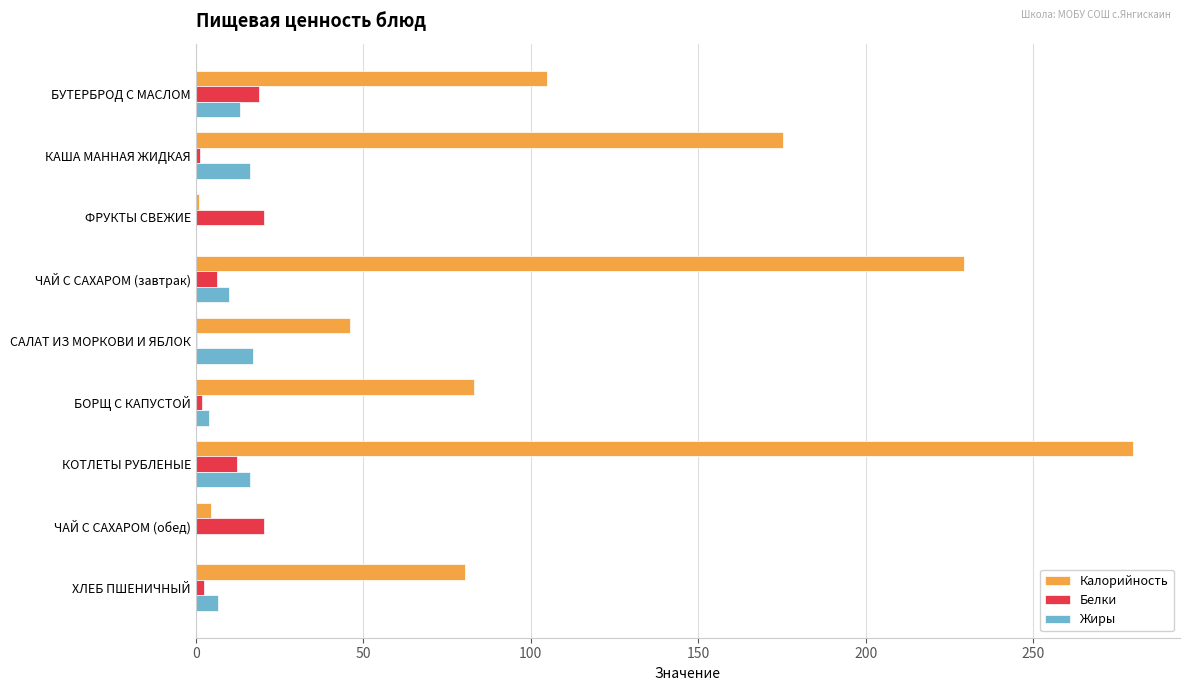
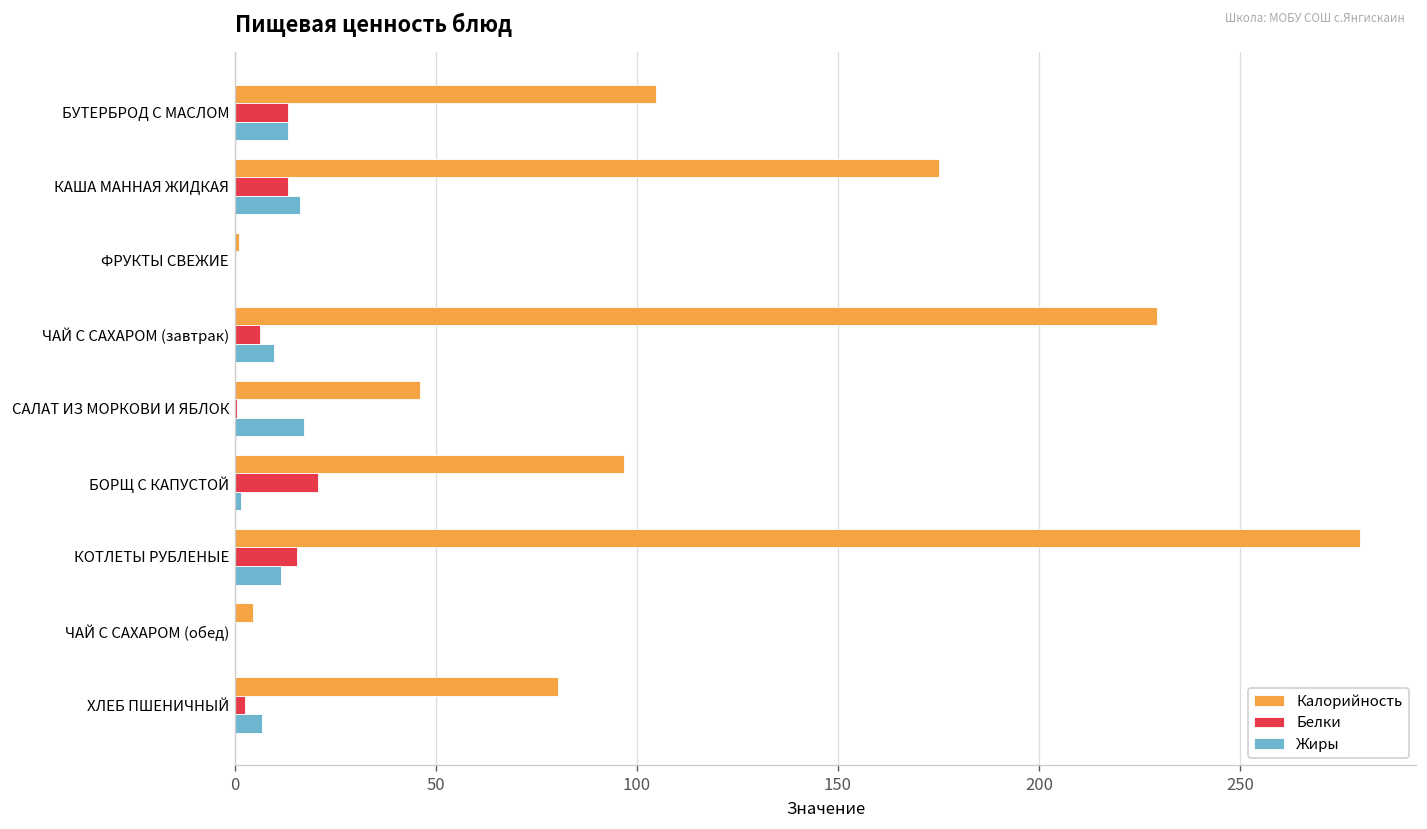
Белки, БУТЕРБРОД С МАСЛОМ: 19 -> 13
Белки, КАША МАННАЯ ЖИДКАЯ: 1 -> 13
Белки, ФРУКТЫ СВЕЖИЕ: 20 -> 0
Калорийность, БОРЩ С КАПУСТОЙ: 83 -> 97
Белки, БОРЩ С КАПУСТОЙ: 2 -> 21
Жиры, БОРЩ С КАПУСТОЙ: 4 -> 1
Белки, КОТЛЕТЫ РУБЛЕНЫЕ: 12 -> 16
Жиры, КОТЛЕТЫ РУБЛЕНЫЕ: 16 -> 12
Белки, ЧАЙ С САХАРОМ (обед): 20 -> 0
